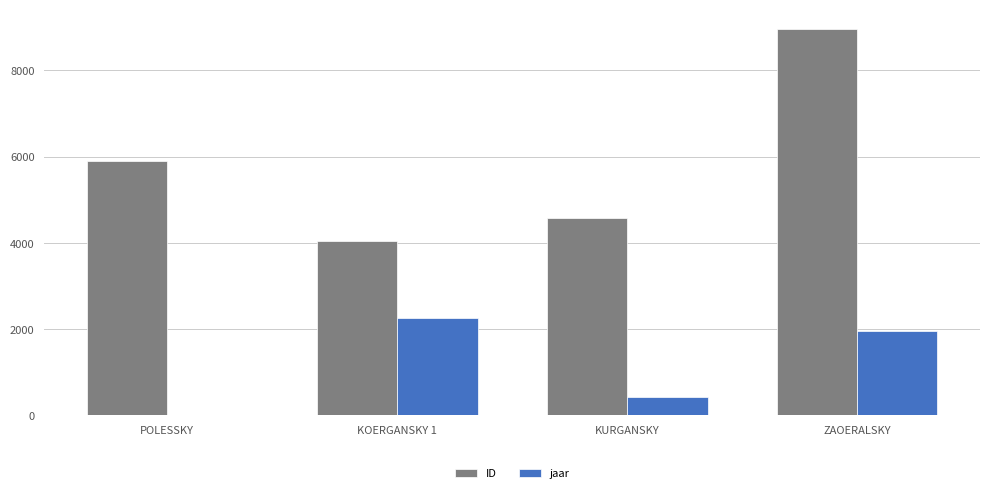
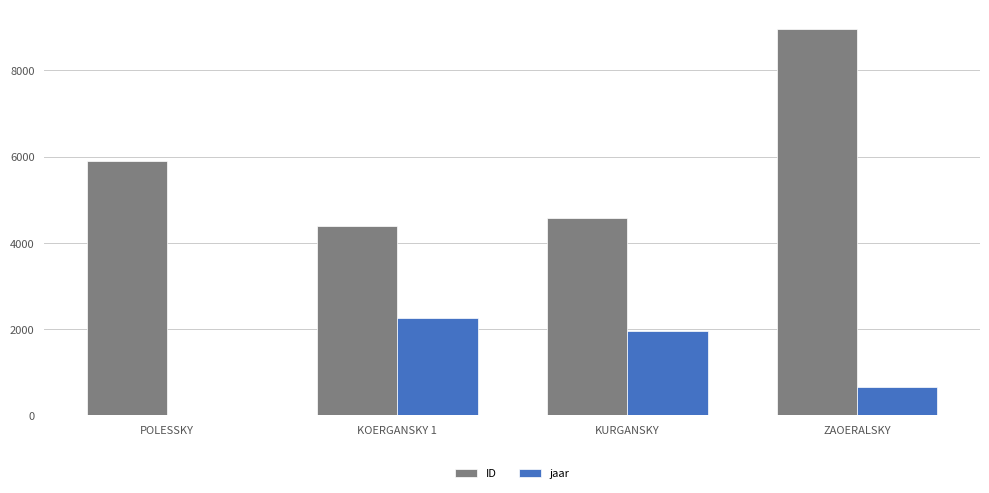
ID, KOERGANSKY 1: 4000 -> 4400
jaar, KURGANSKY: 400 -> 2000
jaar, ZAOERALSKY: 2000 -> 700
